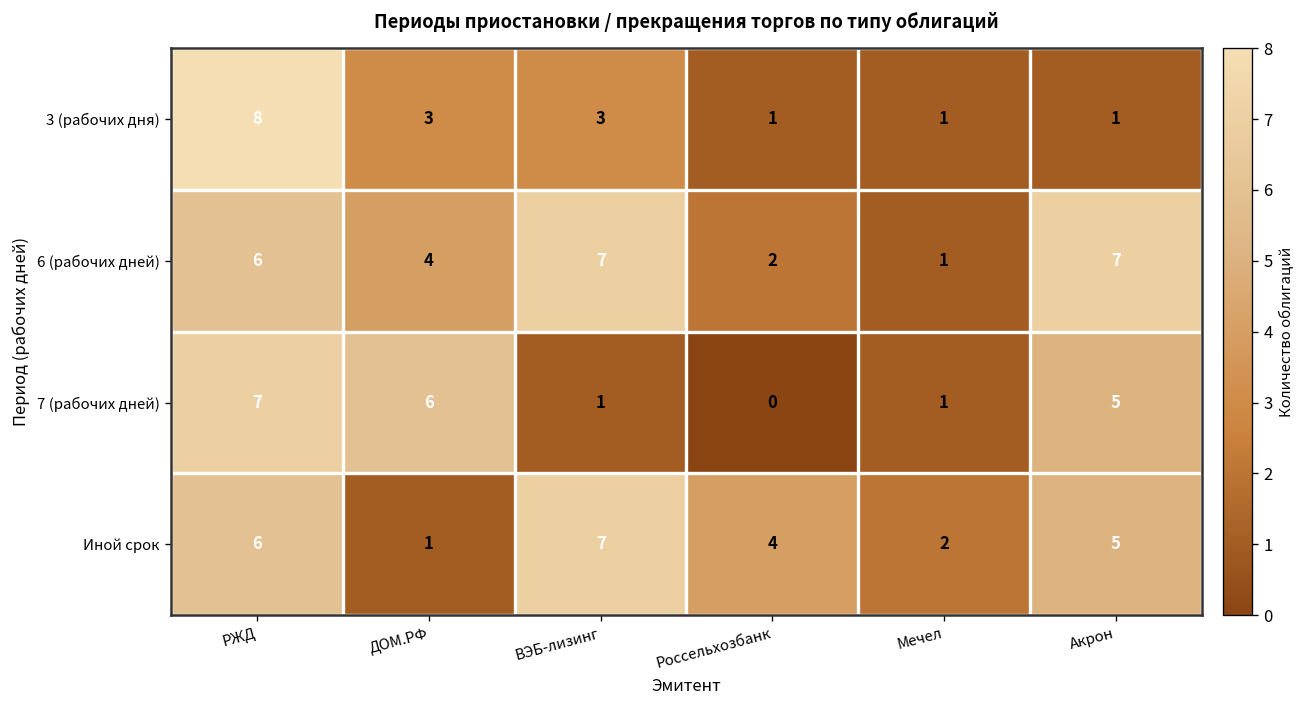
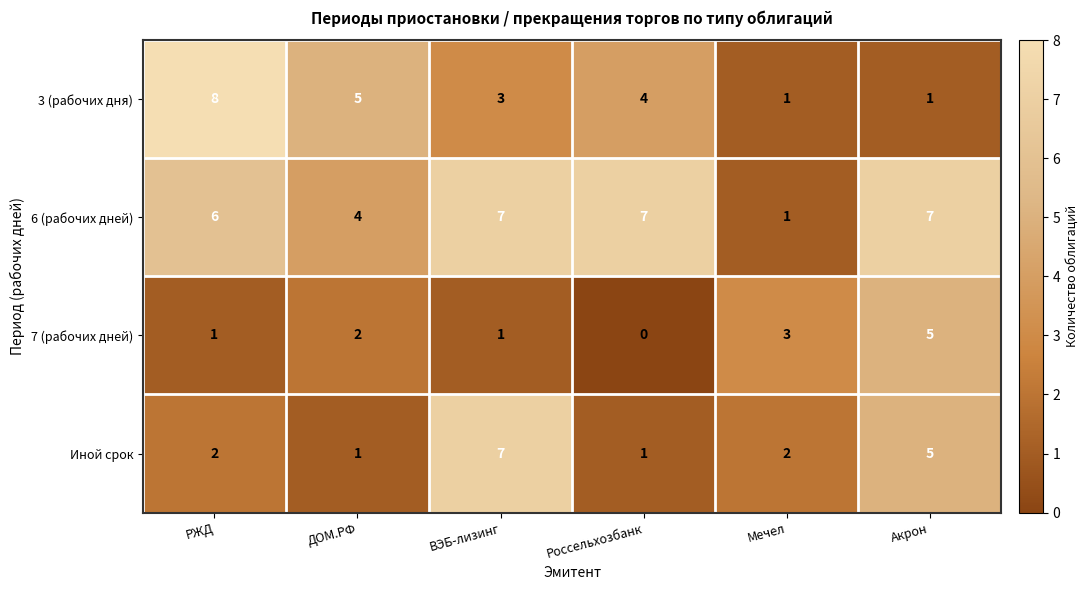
3 (рабочих дня), ДОМ.РФ: 3 -> 5
3 (рабочих дня), Россельхозбанк: 1 -> 4
6 (рабочих дней), Россельхозбанк: 2 -> 7
7 (рабочих дней), РЖД: 7 -> 1
7 (рабочих дней), ДОМ.РФ: 6 -> 2
7 (рабочих дней), Мечел: 1 -> 3
Иной срок, РЖД: 6 -> 2
Иной срок, Россельхозбанк: 4 -> 1
